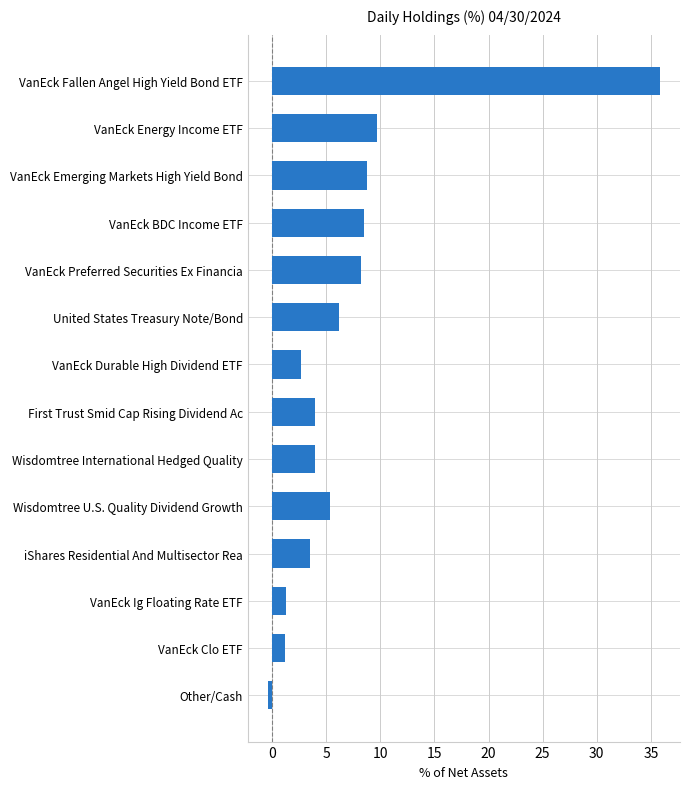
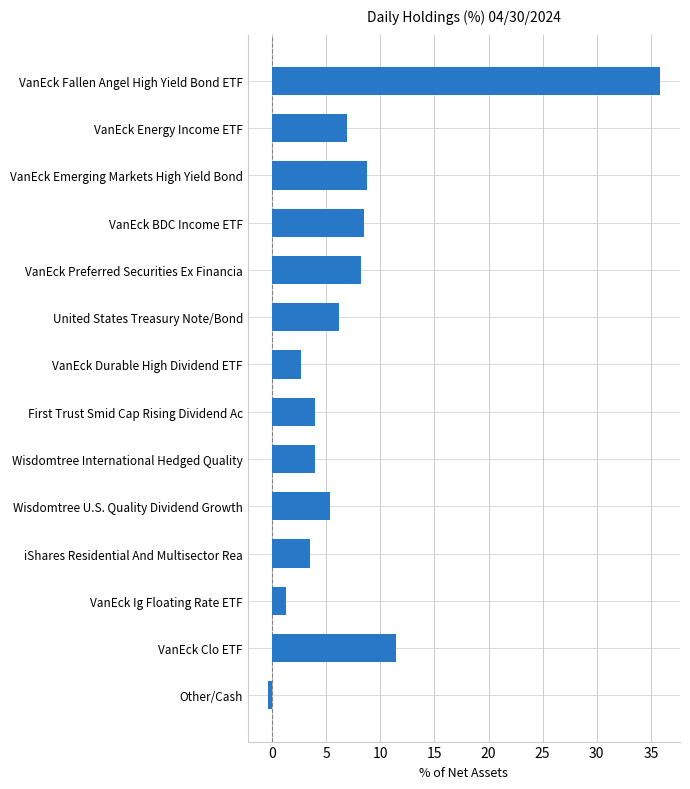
VanEck Energy Income ETF: 9.7 -> 7.0
VanEck Clo ETF: 1.3 -> 11.5
